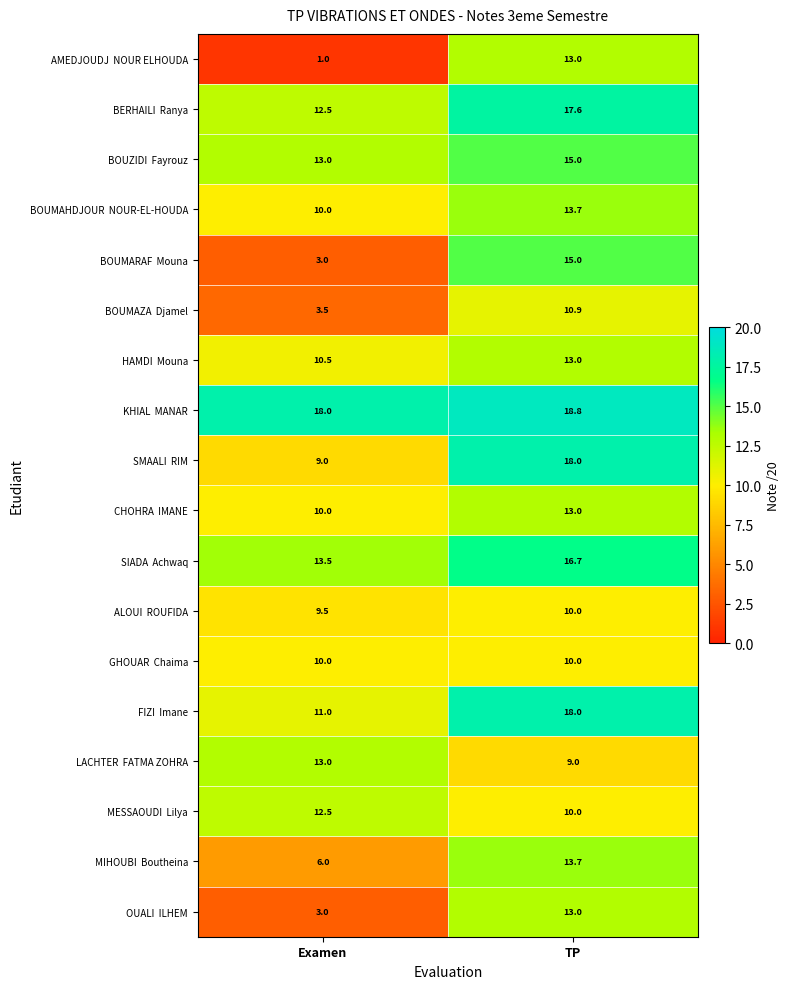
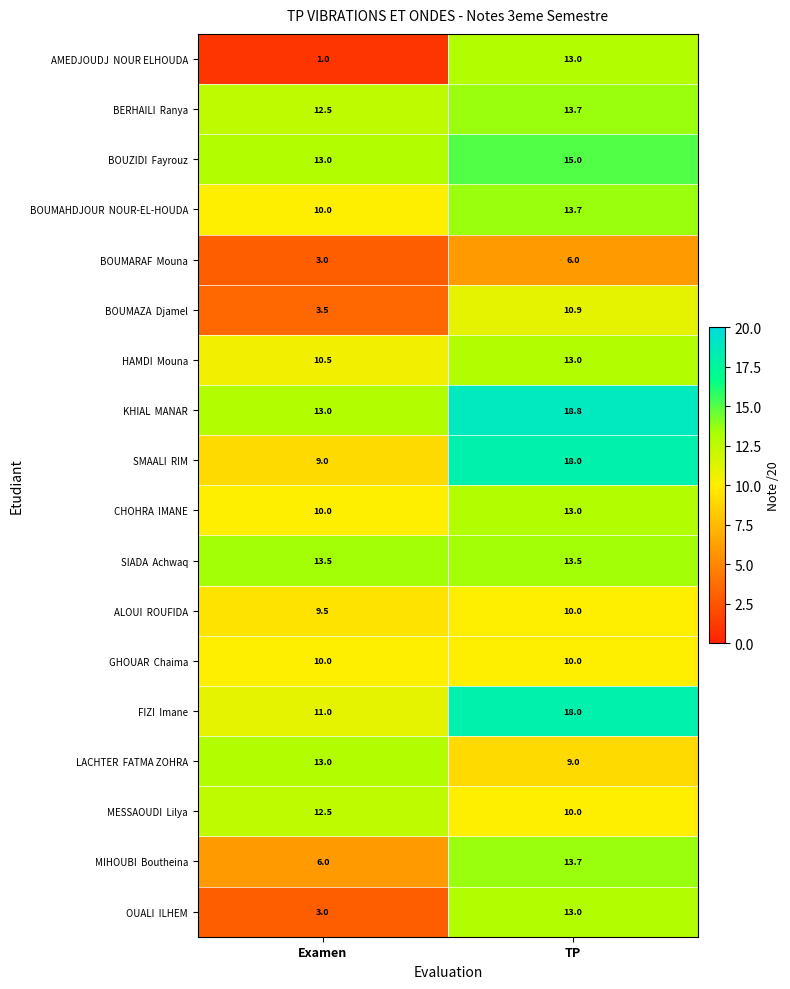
BERHAILI Ranya, TP: 17.6 -> 13.7
BOUMARAF Mouna, TP: 15.0 -> 6.0
KHIAL MANAR, Examen: 18.0 -> 13.0
SIADA Achwaq, TP: 16.7 -> 13.5
